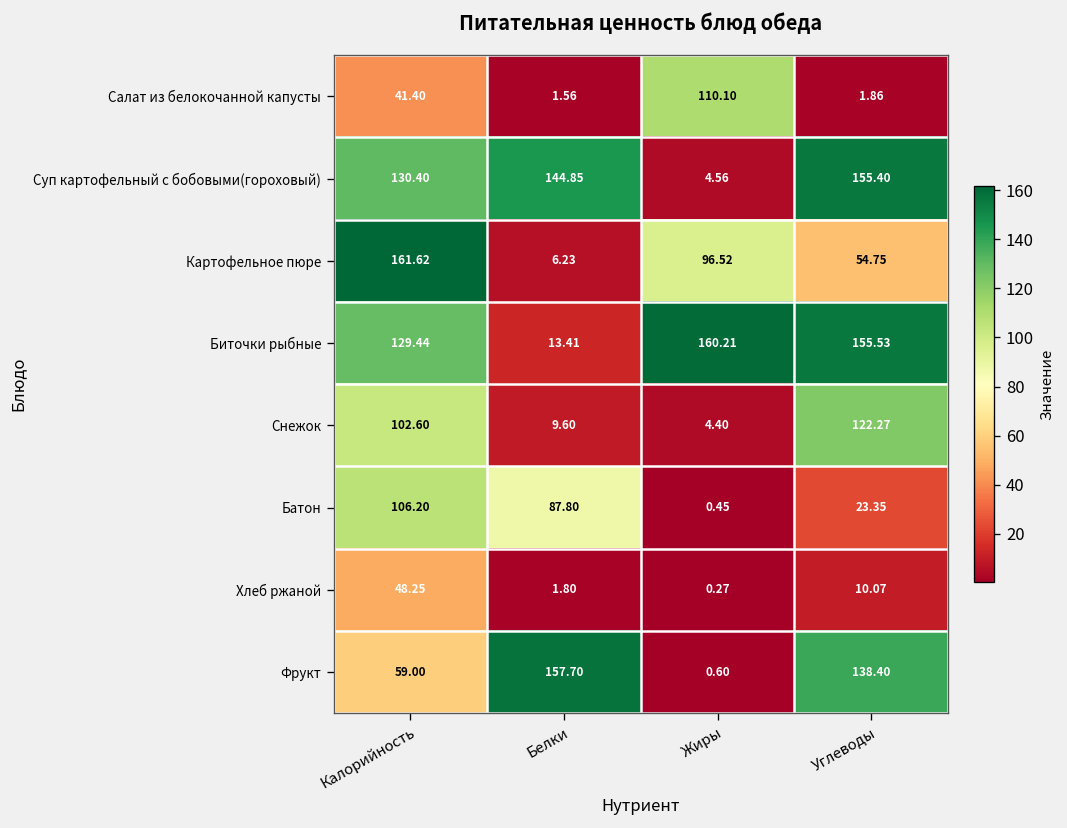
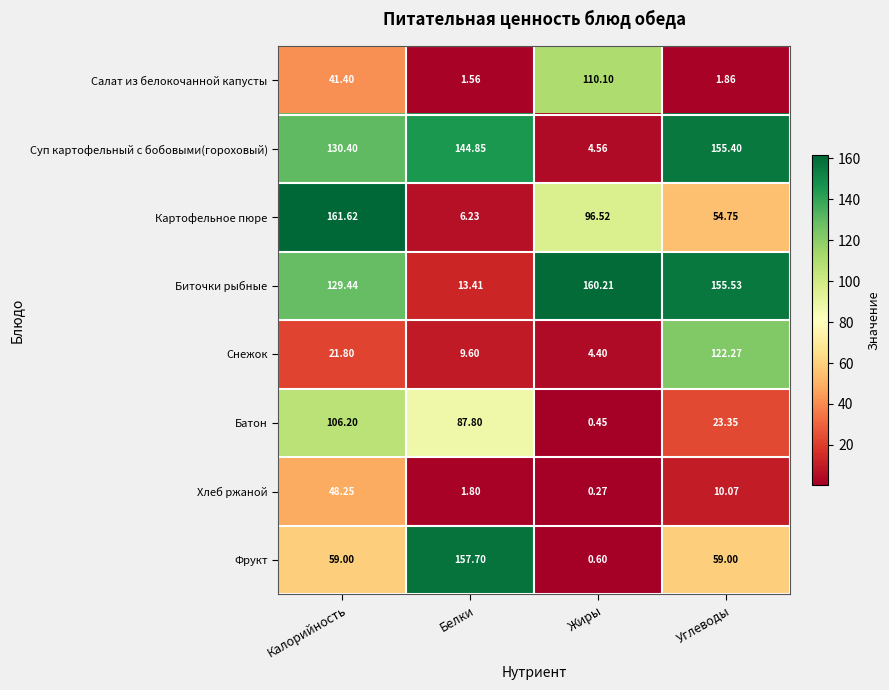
Снежок, Калорийность: 102.60 -> 21.80
Фрукт, Углеводы: 138.40 -> 59.00
